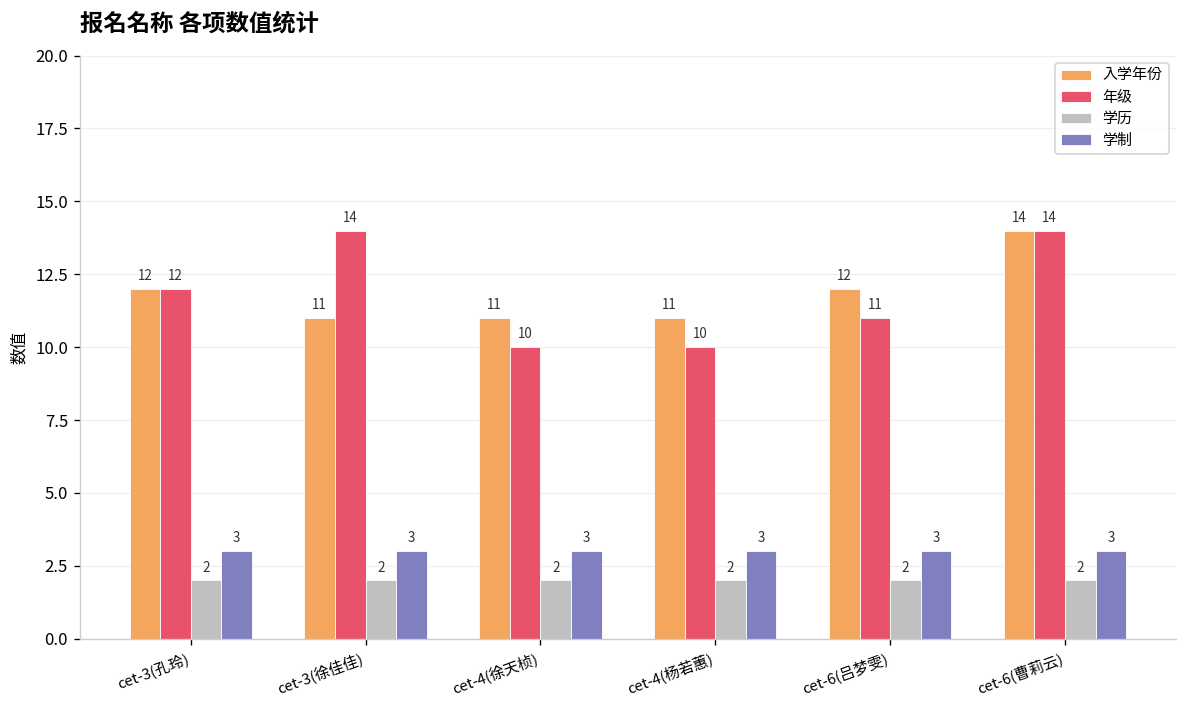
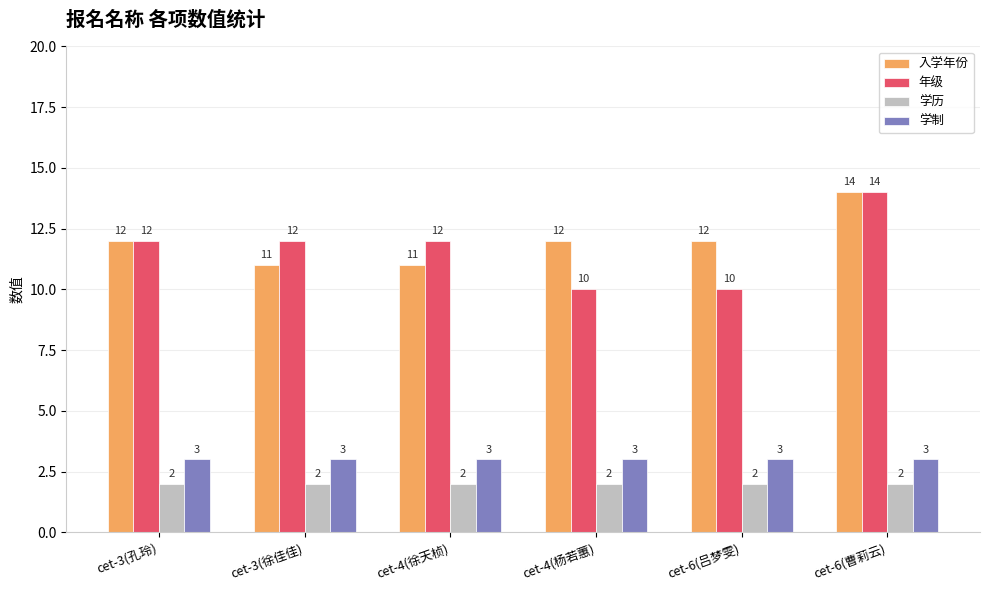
年级, cet-3(徐佳佳): 14 -> 12
年级, cet-4(徐天桢): 10 -> 12
入学年份, cet-4(杨若蕙): 11 -> 12
年级, cet-6(吕梦雯): 11 -> 10
